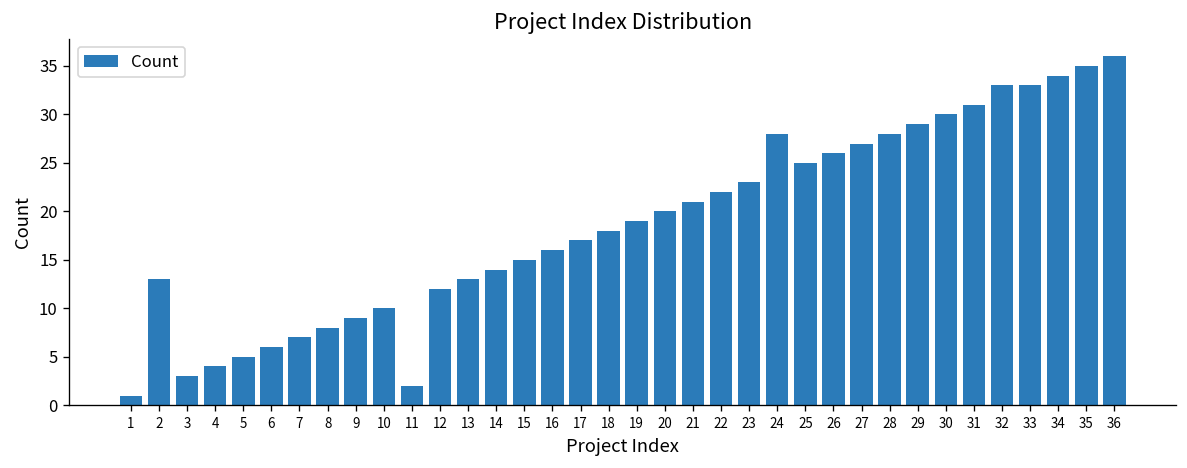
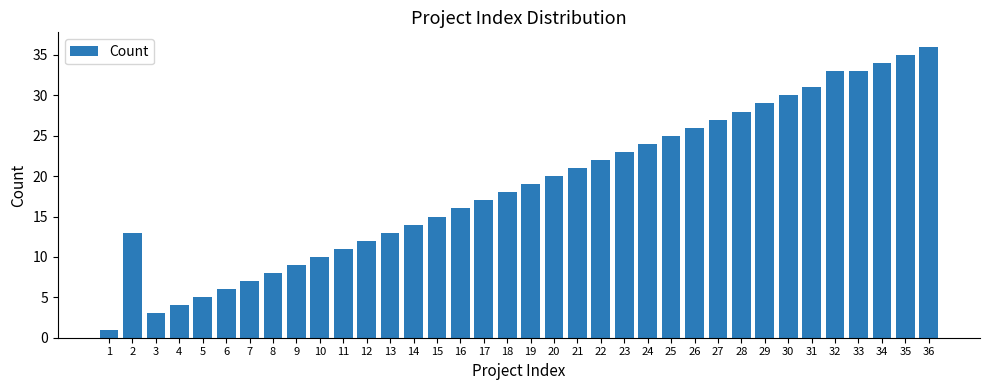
11: 2 -> 11
24: 28 -> 24
